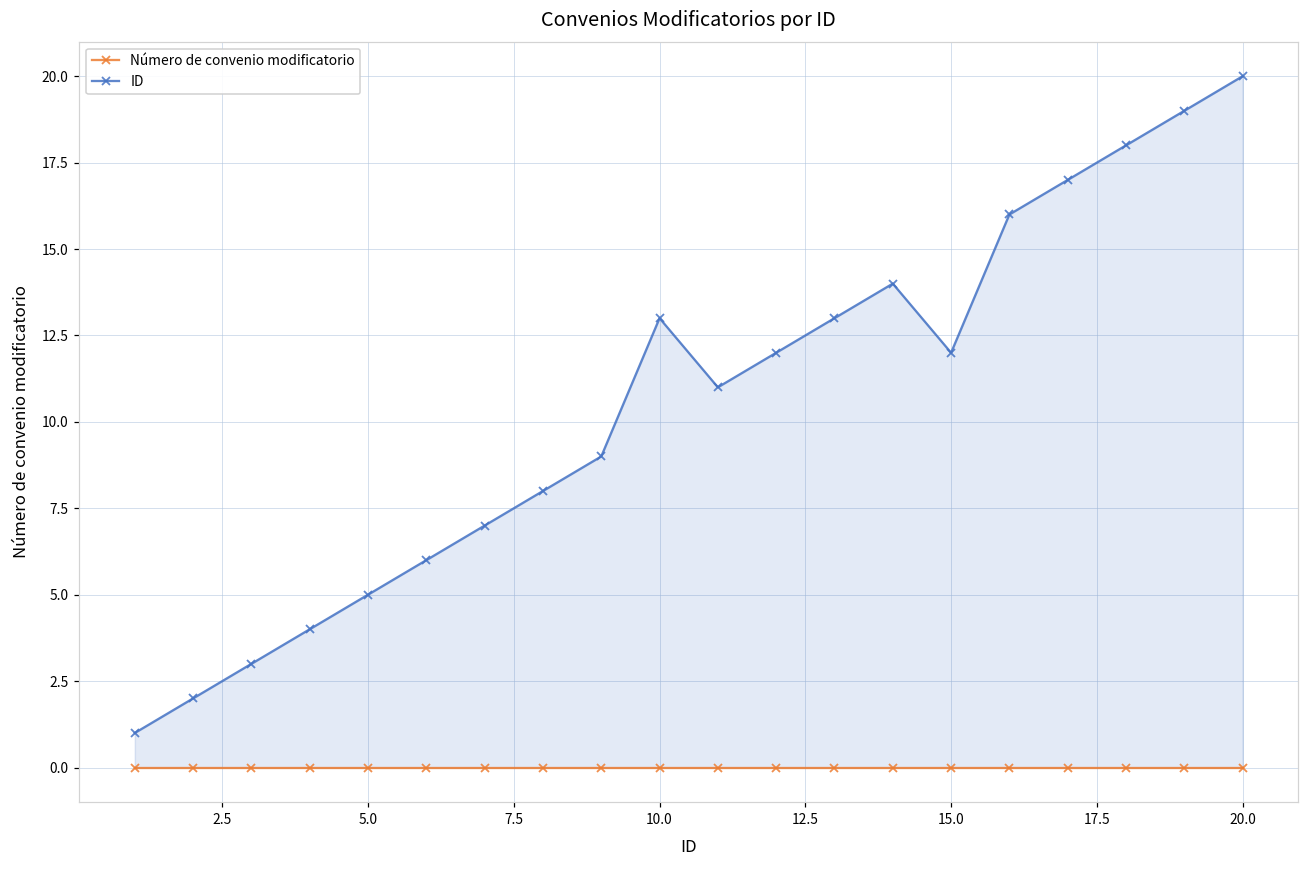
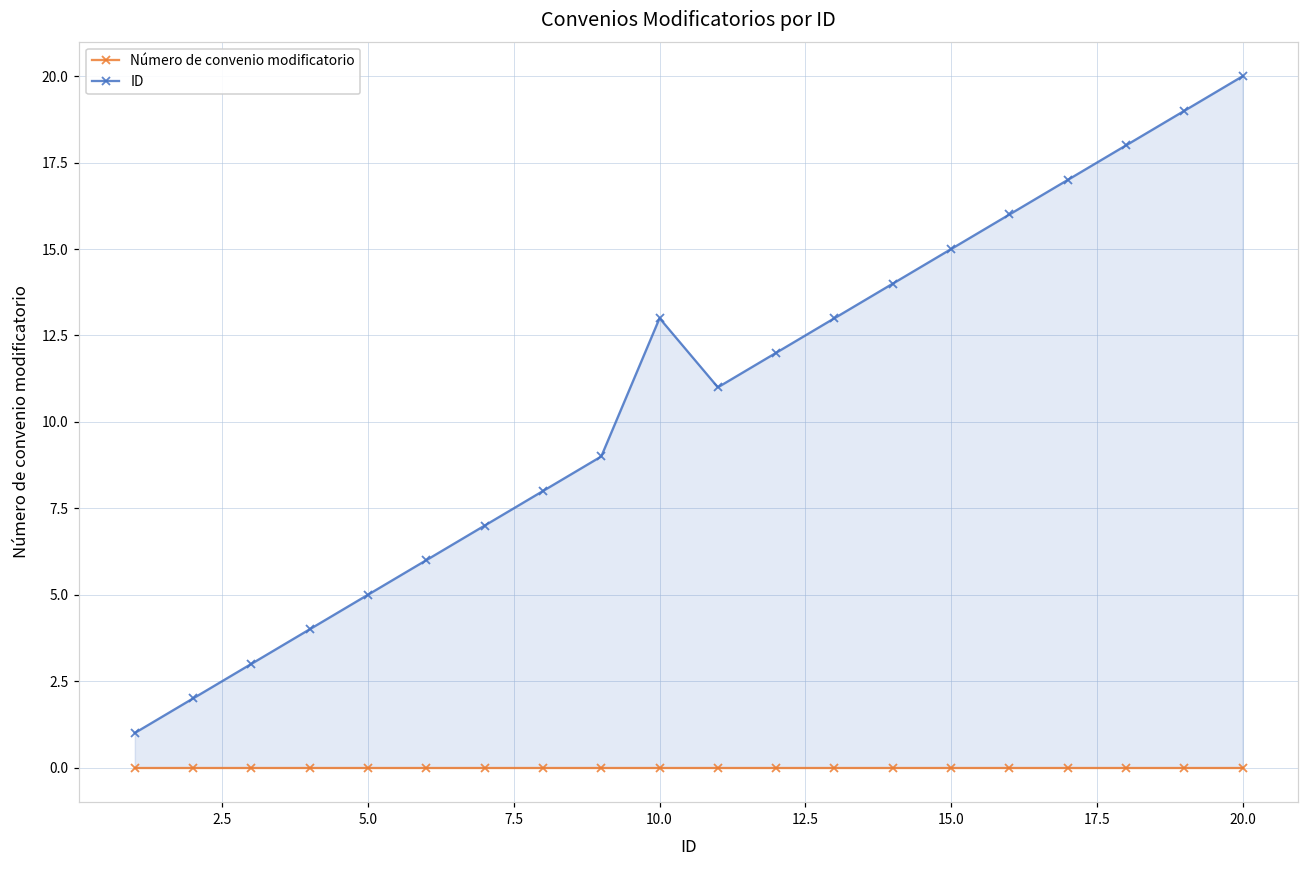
ID, 15.0: 12 -> 15
